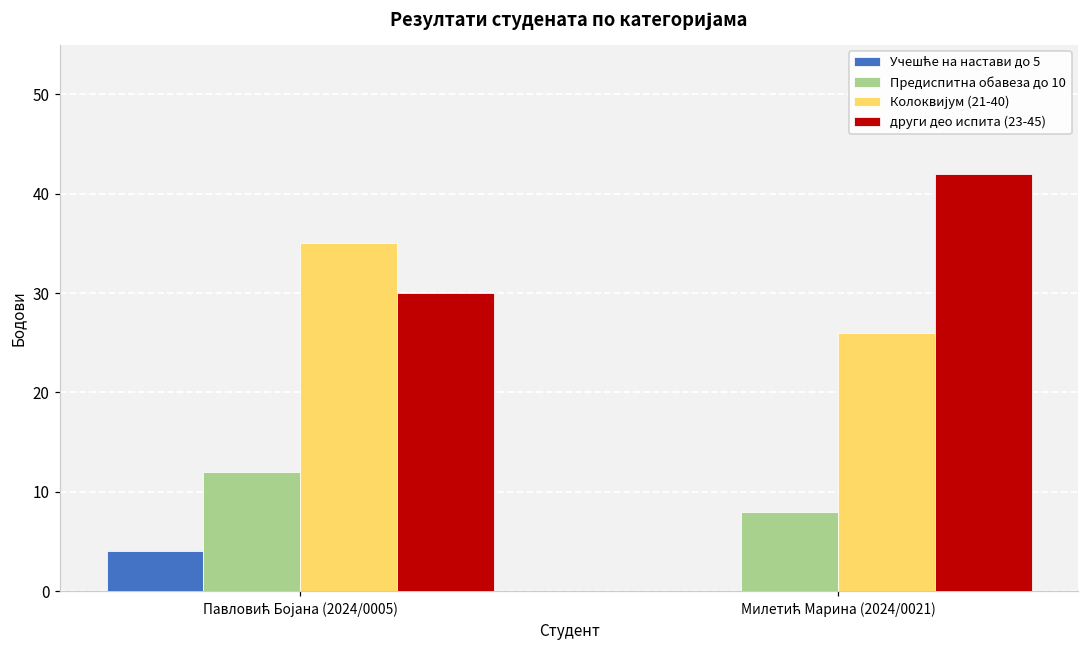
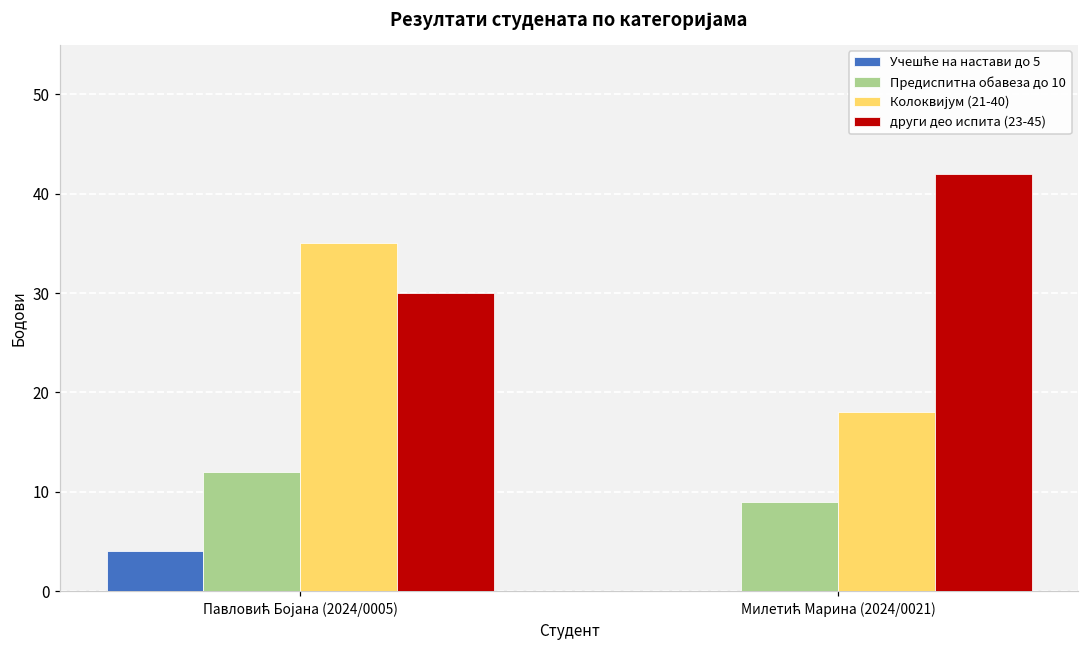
Предиспитна обавеза до 10, Милетић Марина (2024/0021): 8 -> 9
Колоквијум (21-40), Милетић Марина (2024/0021): 26 -> 18
